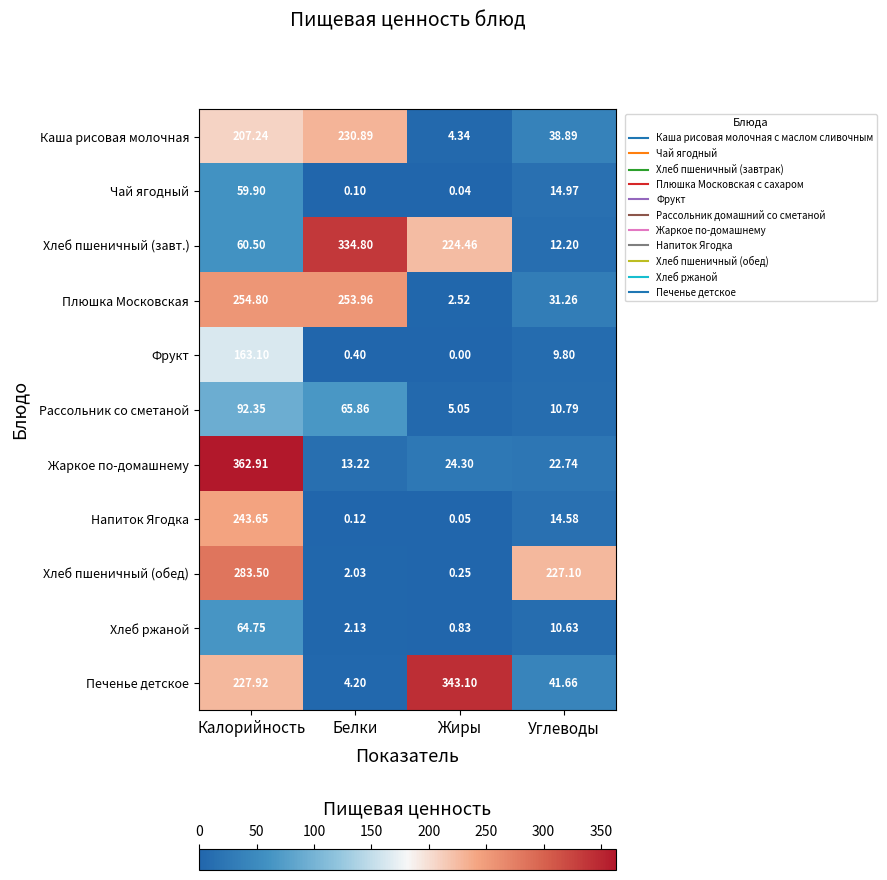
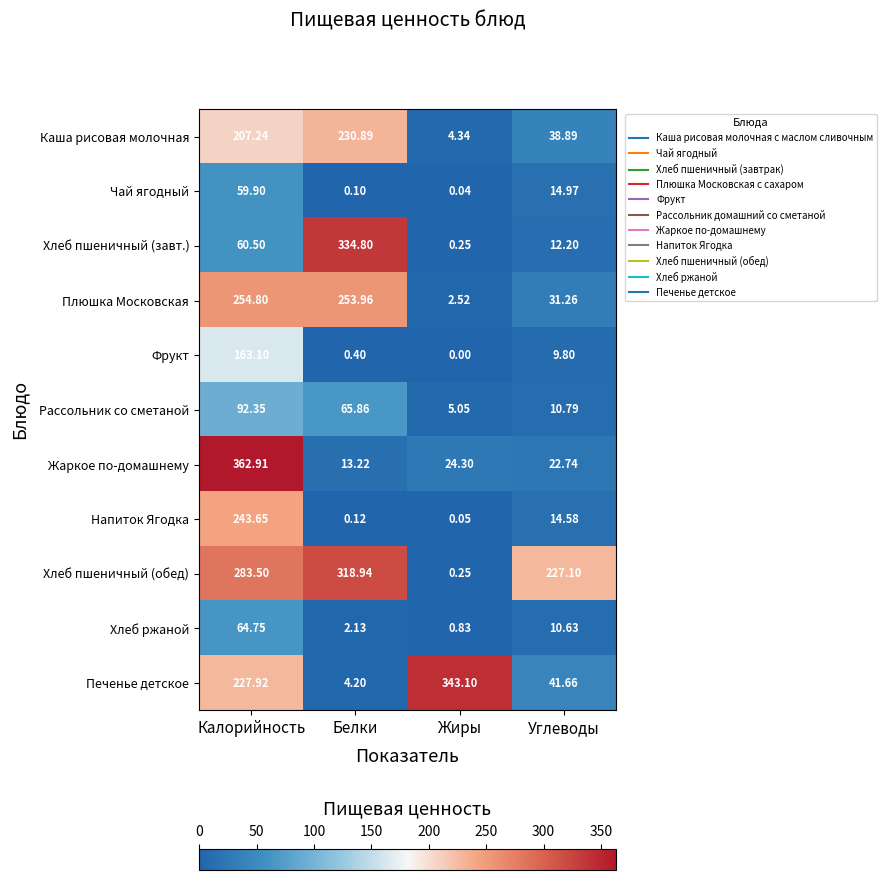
Хлеб пшеничный (завт.), Жиры: 224.46 -> 0.25
Хлеб пшеничный (обед), Белки: 2.03 -> 318.94
